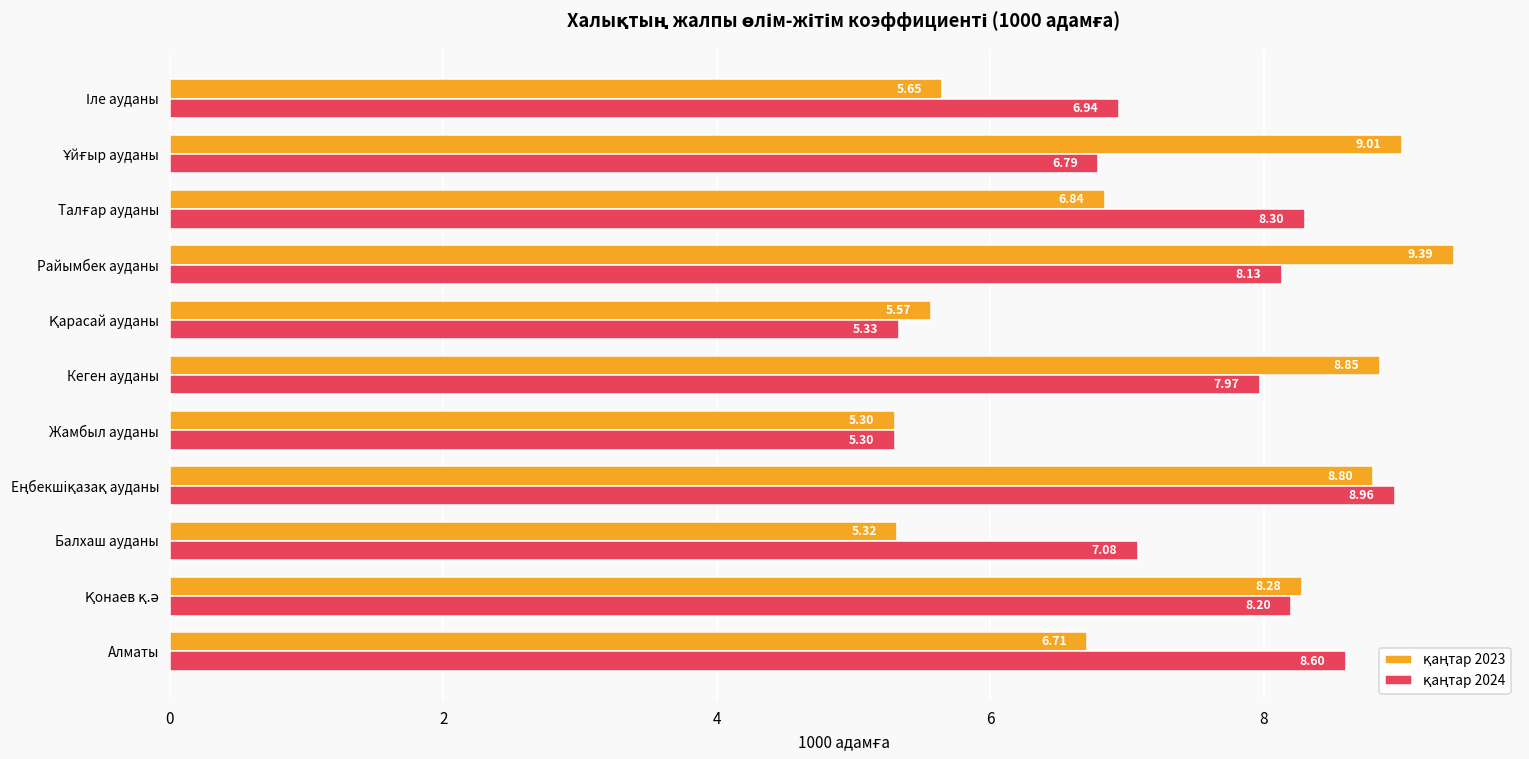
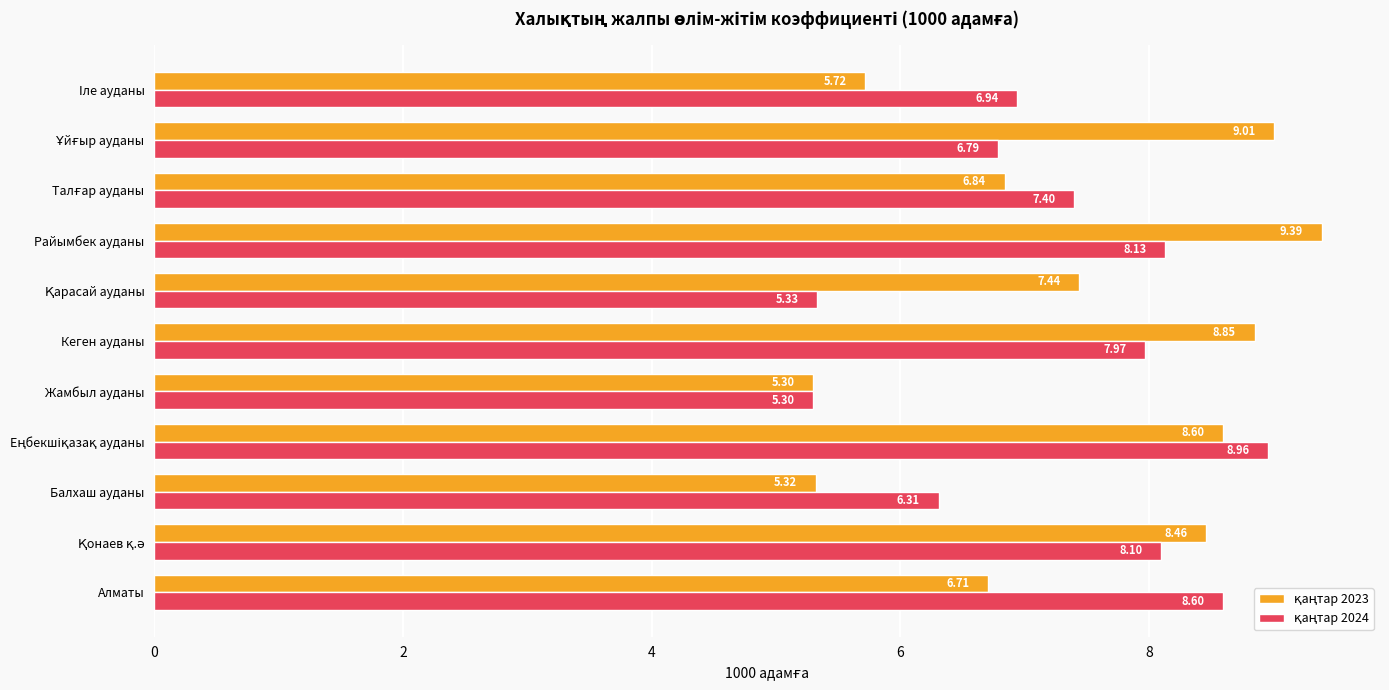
қаңтар 2023, Іле ауданы: 5.65 -> 5.72
қаңтар 2024, Талғар ауданы: 8.30 -> 7.40
қаңтар 2023, Қарасай ауданы: 5.57 -> 7.44
қаңтар 2023, Еңбекшіқазақ ауданы: 8.80 -> 8.60
қаңтар 2024, Балхаш ауданы: 7.08 -> 6.31
қаңтар 2023, Қонаев қ.ә: 8.28 -> 8.46
қаңтар 2024, Қонаев қ.ә: 8.20 -> 8.10
